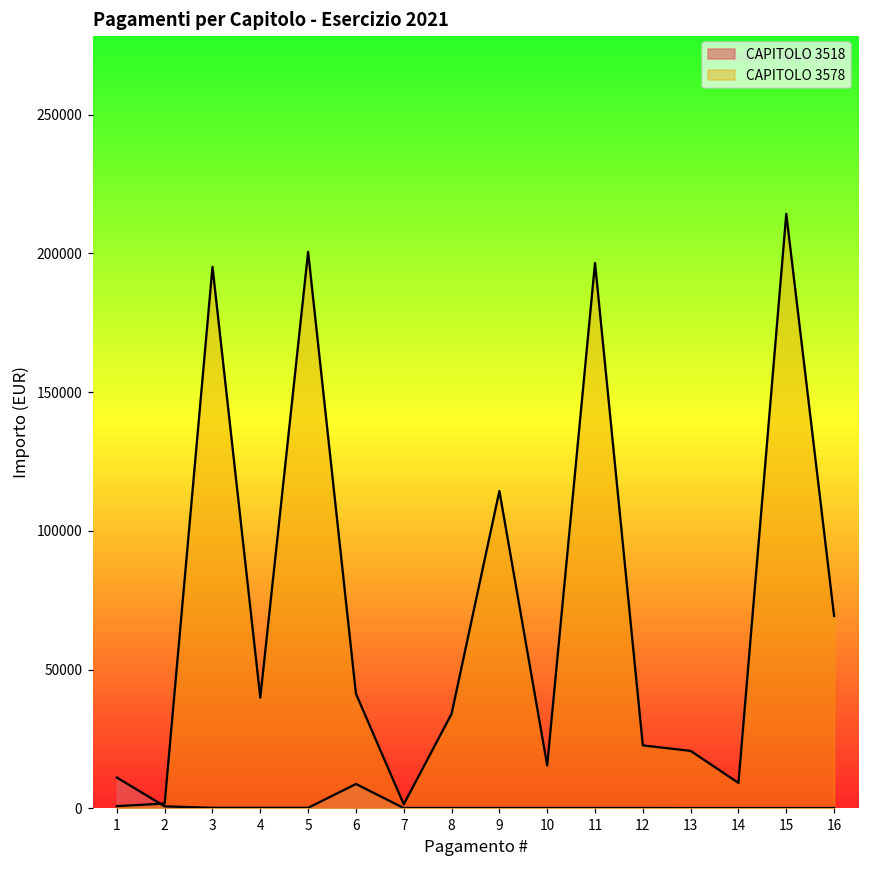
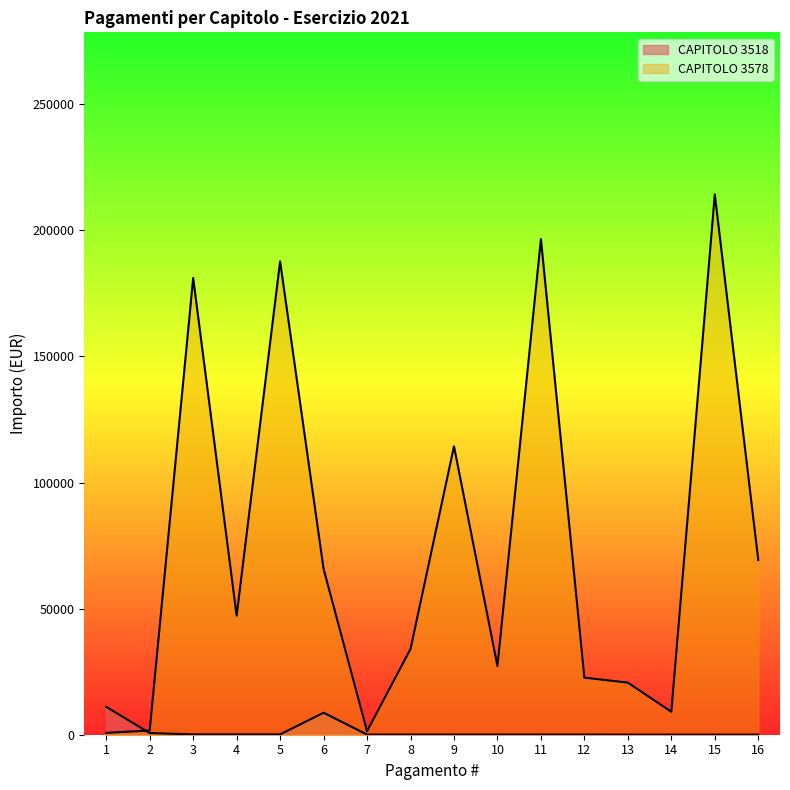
CAPITOLO 3578, 3: 195000 -> 181000
CAPITOLO 3578, 4: 40000 -> 47000
CAPITOLO 3578, 5: 201000 -> 188000
CAPITOLO 3578, 6: 41000 -> 66000
CAPITOLO 3578, 10: 15000 -> 27000
